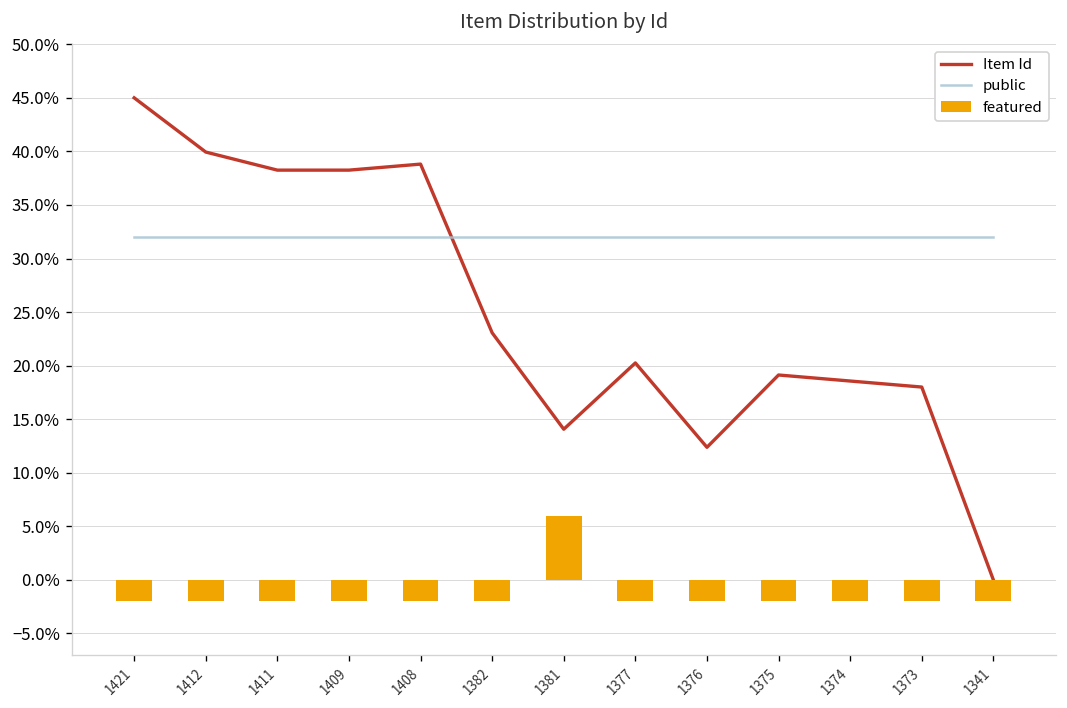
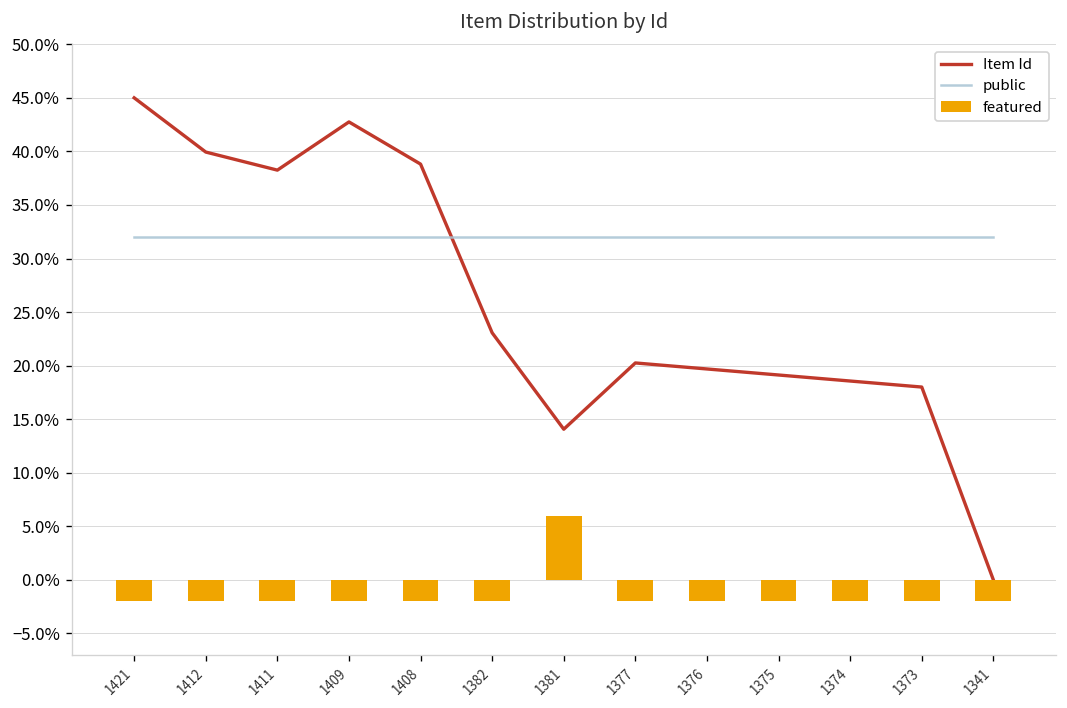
Item Id, 1409: 38% -> 43%
Item Id, 1376: 12% -> 20%
